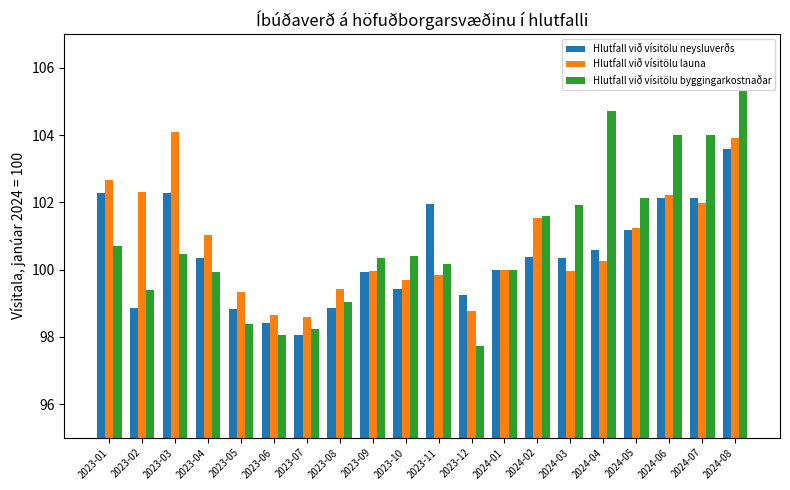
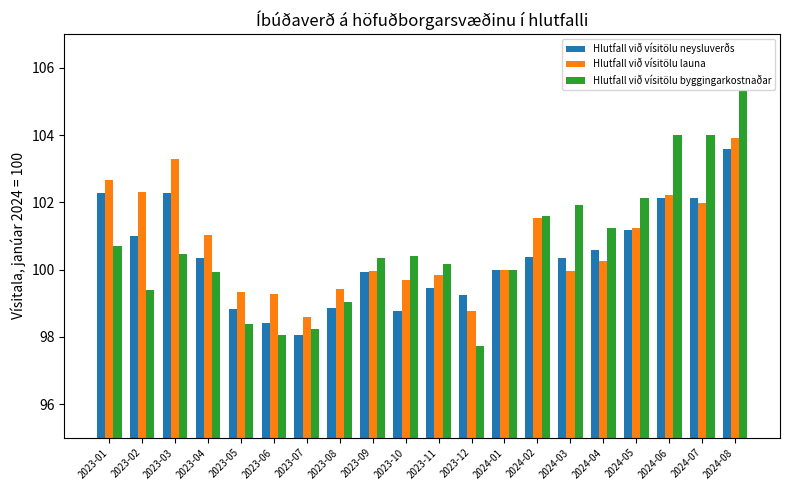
Hlutfall við vísitölu neysluverðs, 2023-02: 98.9 -> 101.0
Hlutfall við vísitölu launa, 2023-03: 104.1 -> 103.3
Hlutfall við vísitölu launa, 2023-06: 98.6 -> 99.3
Hlutfall við vísitölu neysluverðs, 2023-10: 99.4 -> 98.8
Hlutfall við vísitölu neysluverðs, 2023-11: 101.9 -> 99.5
Hlutfall við vísitölu byggingarkostnaðar, 2024-04: 104.7 -> 101.2
